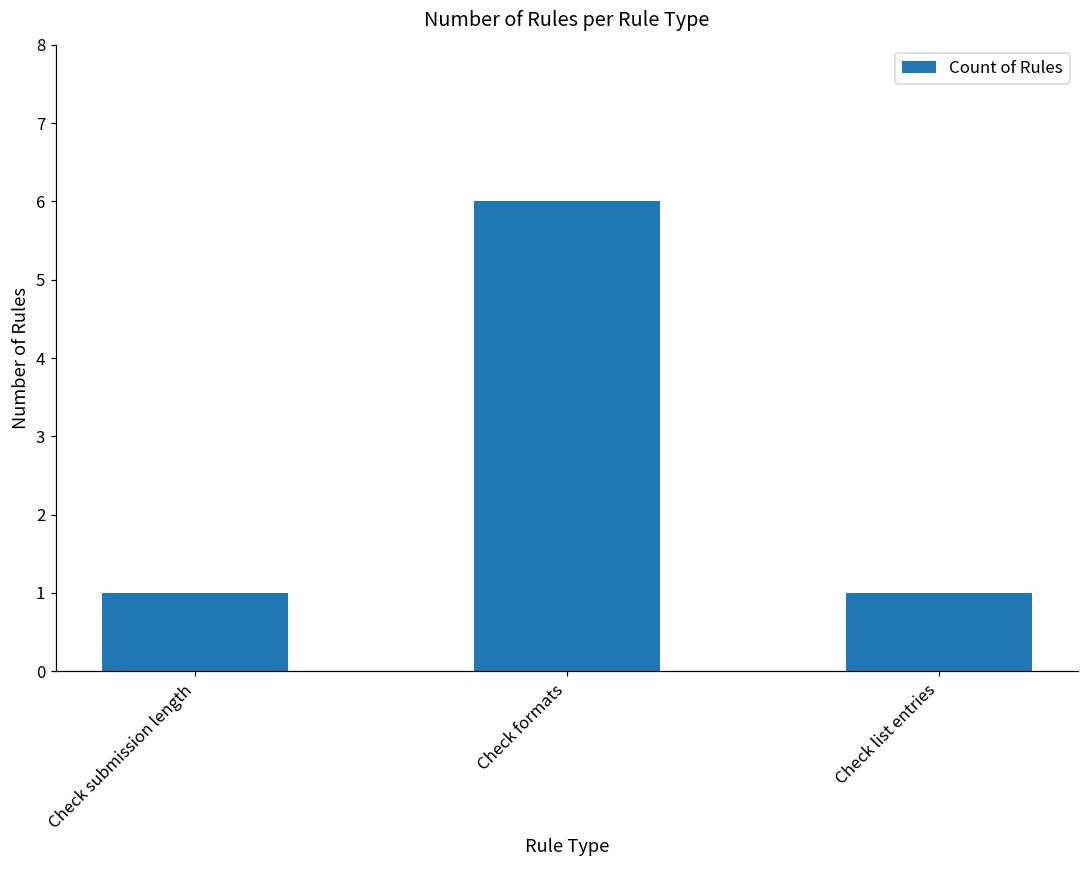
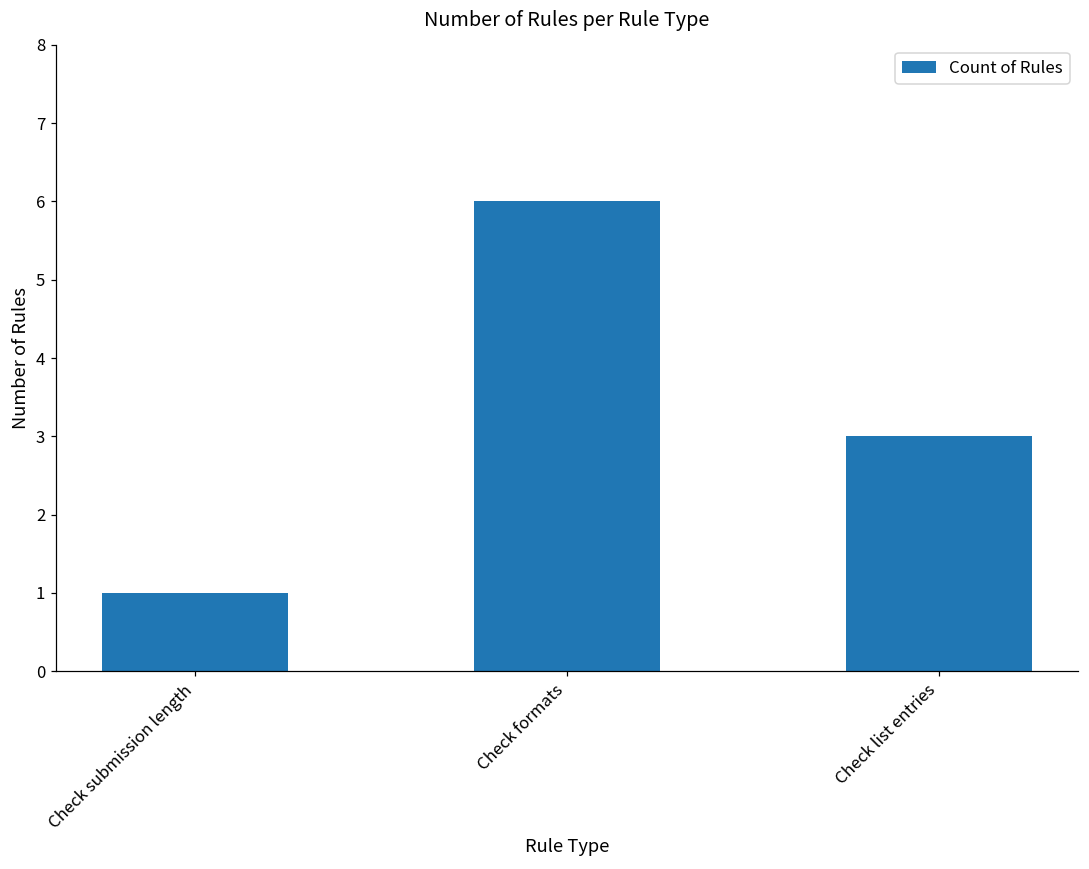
Check list entries: 1 -> 3
